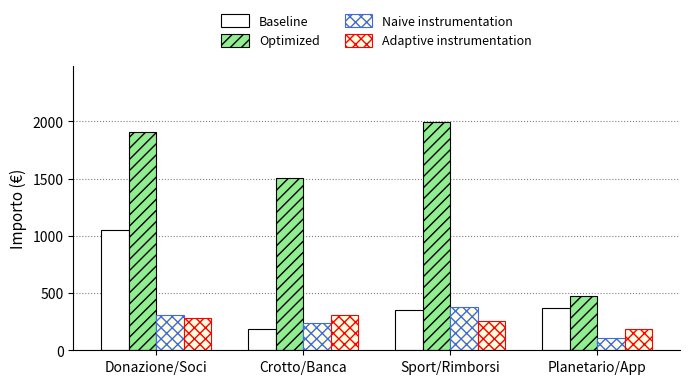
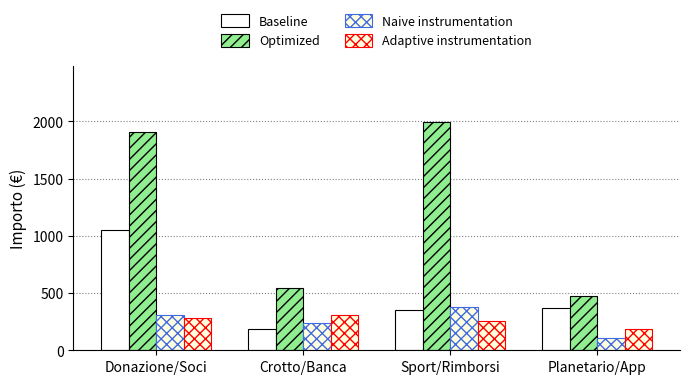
Optimized, Crotto/Banca: 1500 -> 540
